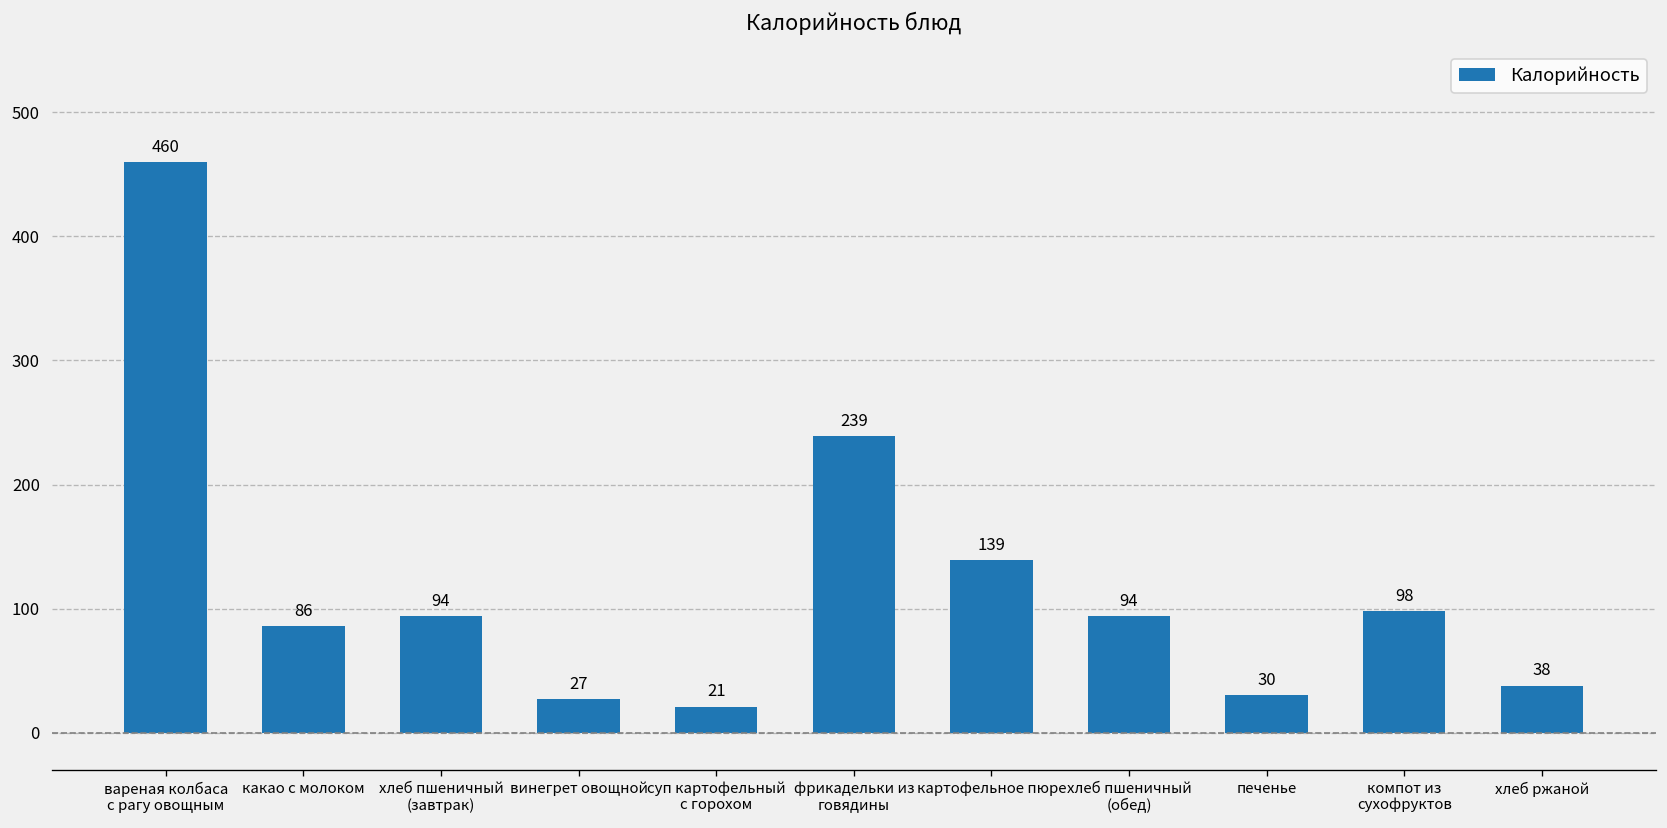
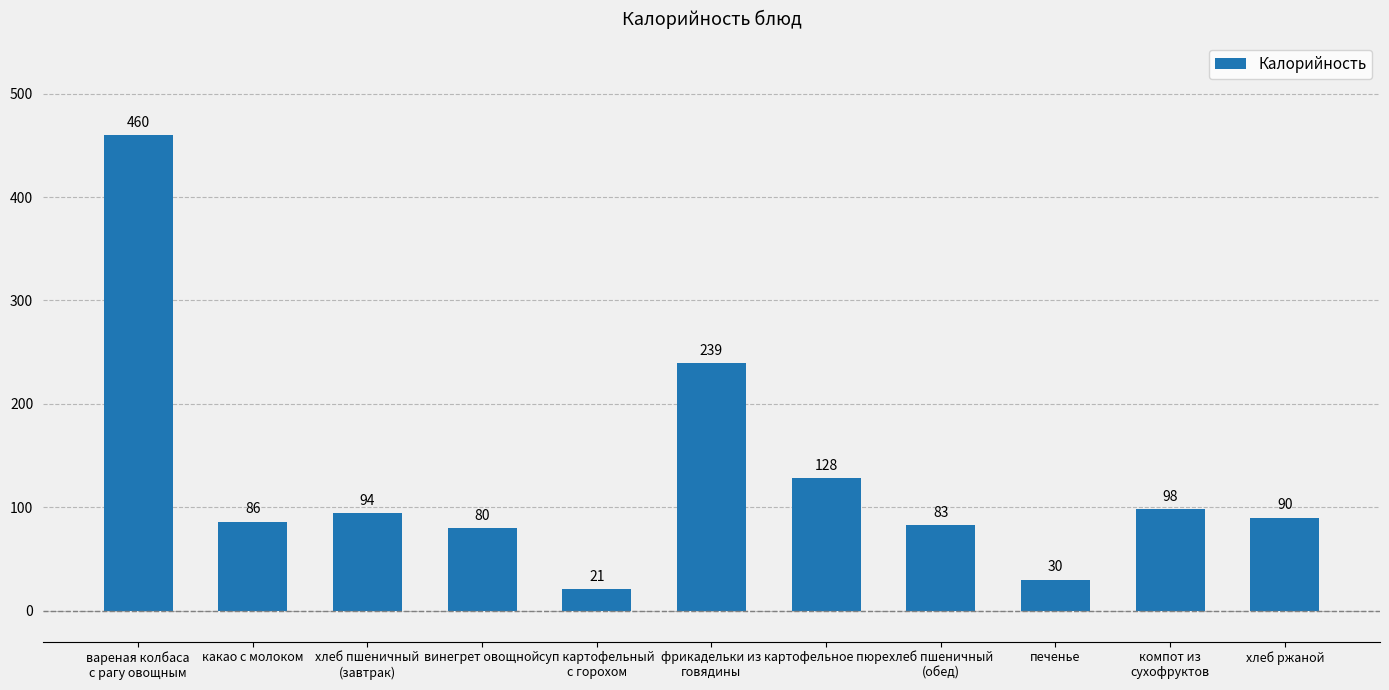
винегрет овощной: 27 -> 80
картофельное пюре: 139 -> 128
хлеб пшеничный (обед): 94 -> 83
хлеб ржаной: 38 -> 90
